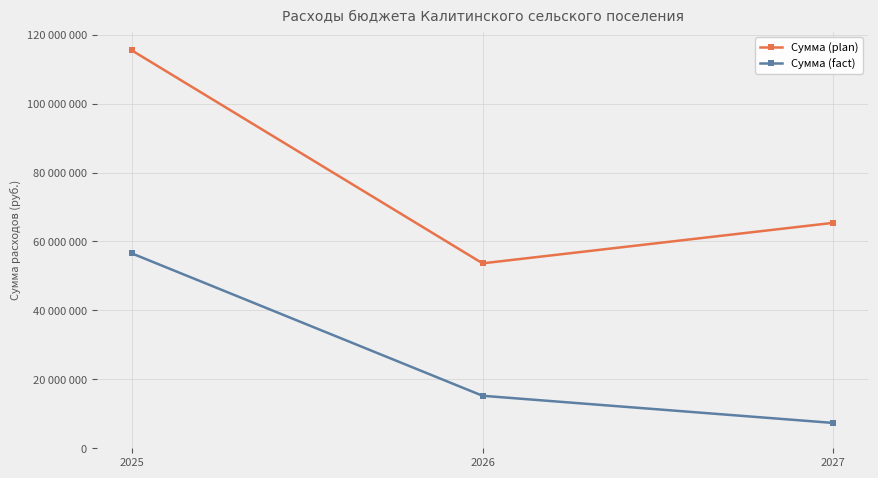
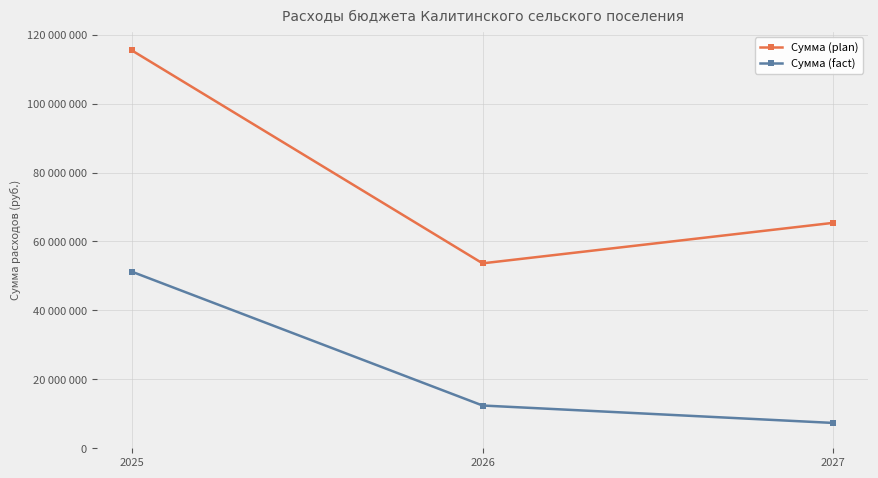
Сумма (fact), 2025: 57000000 -> 51000000
Сумма (fact), 2026: 15000000 -> 12000000
